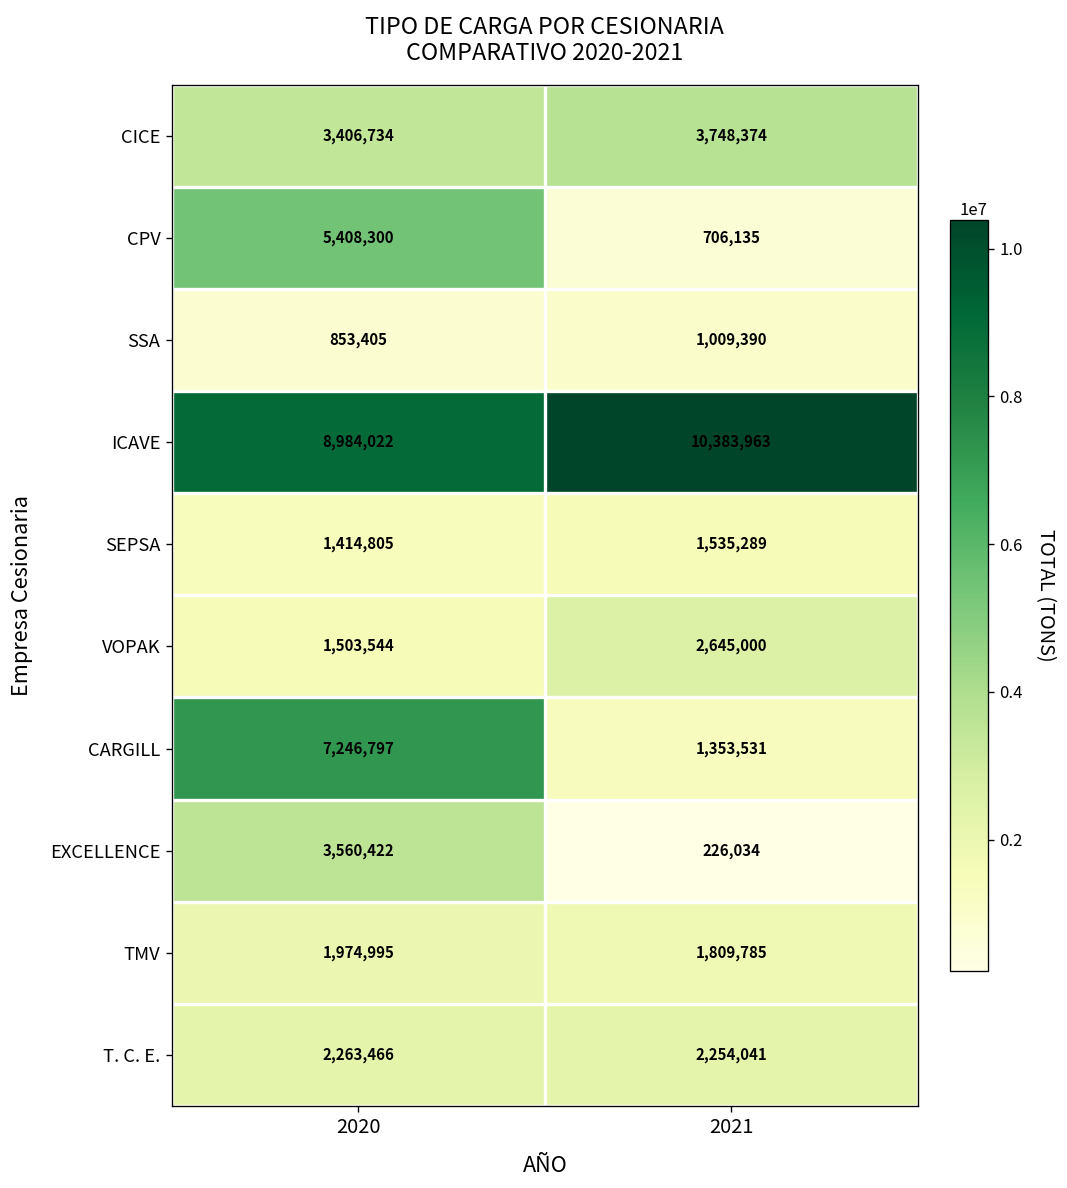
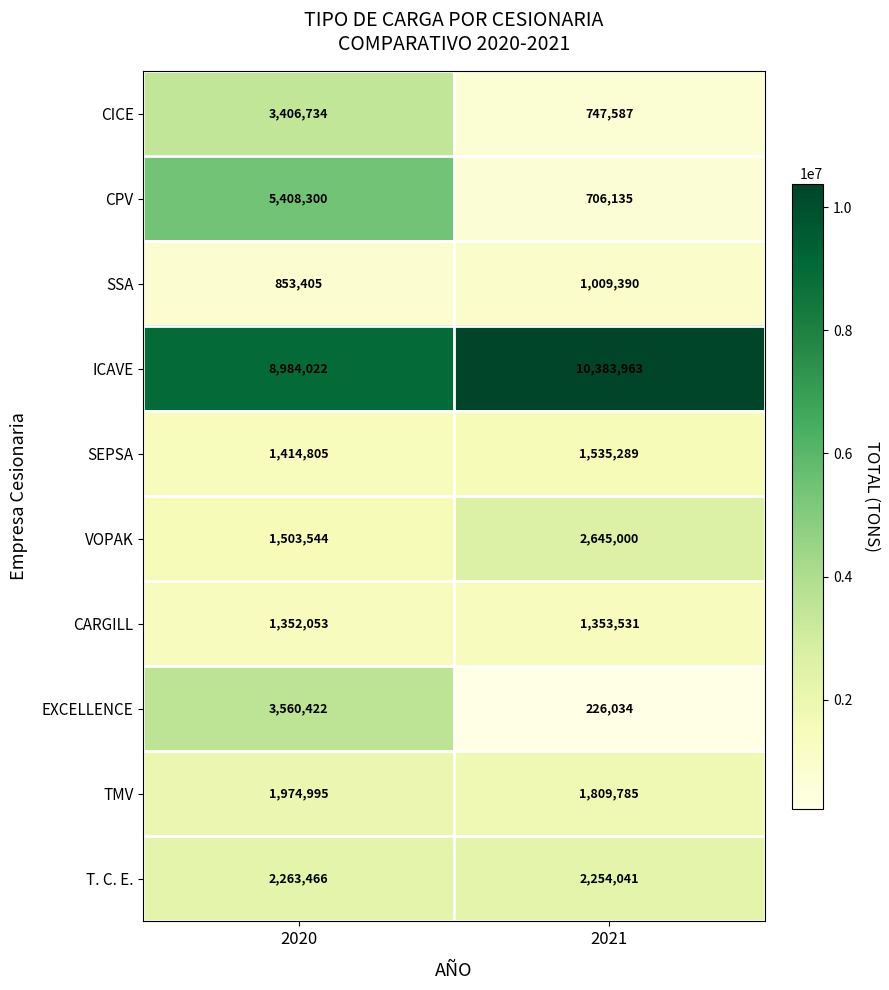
CICE, 2021: 3,748,374 -> 747,587
CARGILL, 2020: 7,246,797 -> 1,352,053
